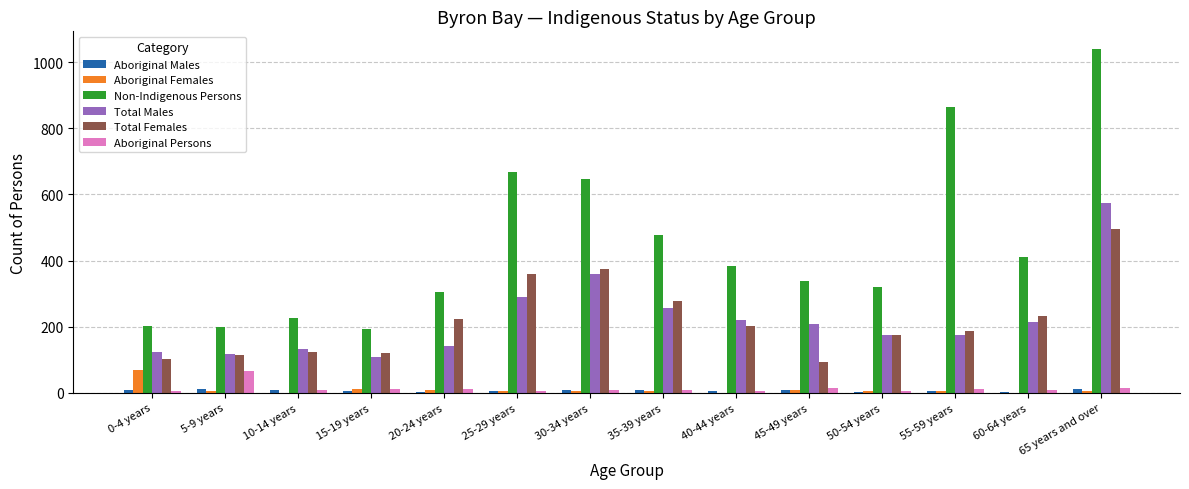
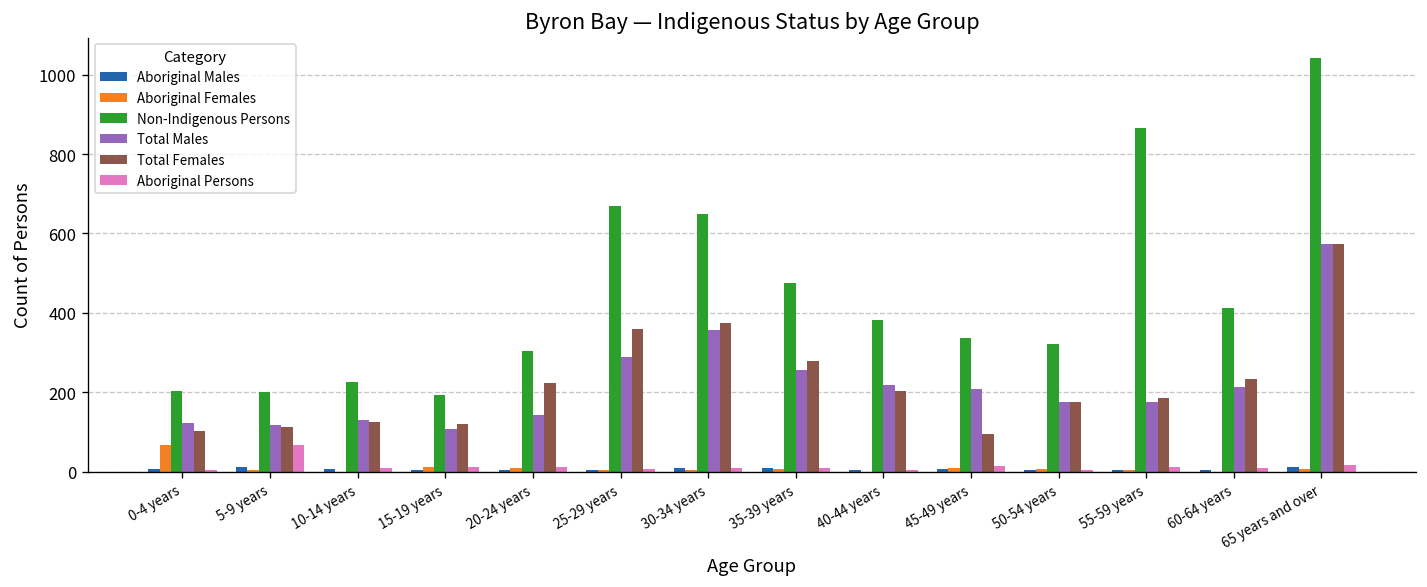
Total Females, 65 years and over: 500 -> 570
